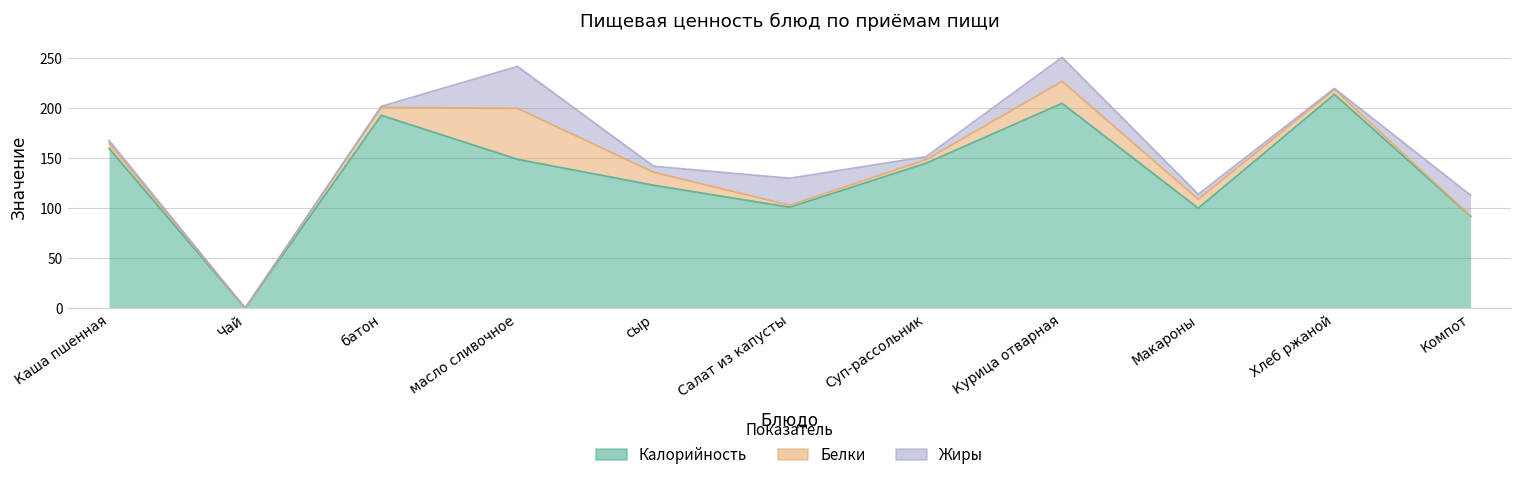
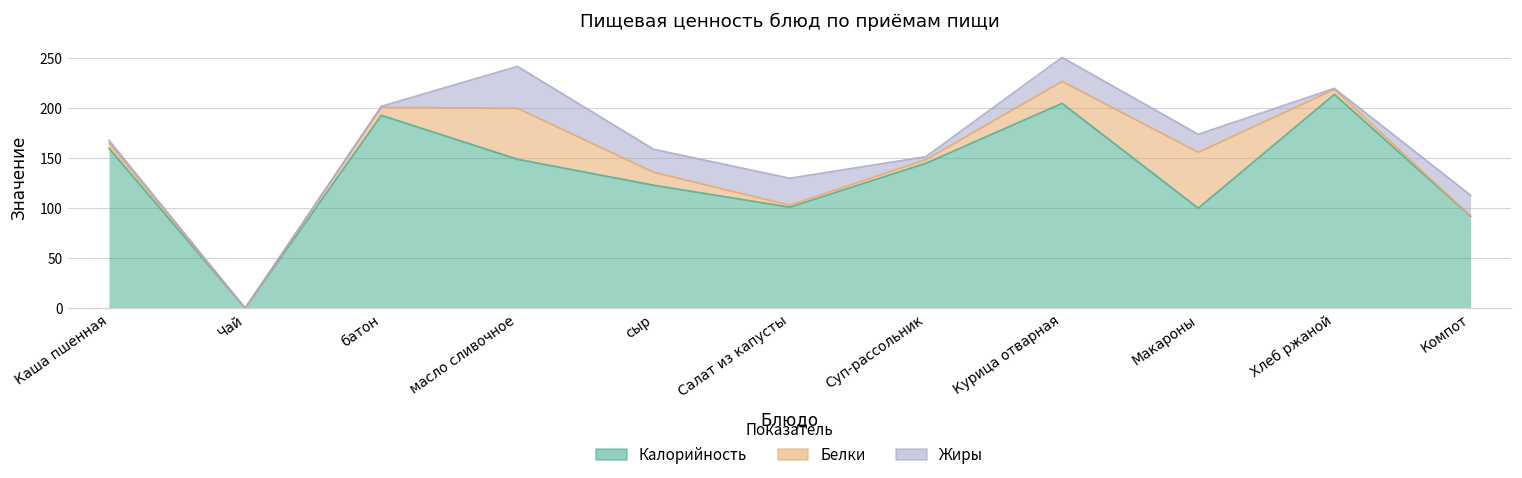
Жиры, сыр: 10 -> 20
Белки, Макароны: 10 -> 60
Жиры, Макароны: 10 -> 20
